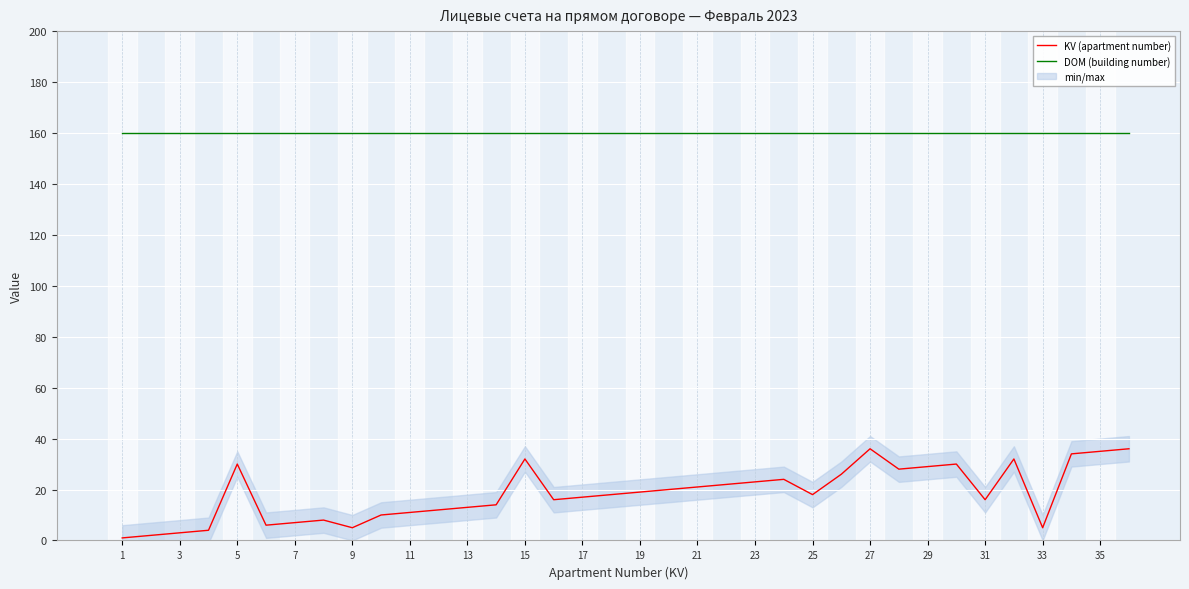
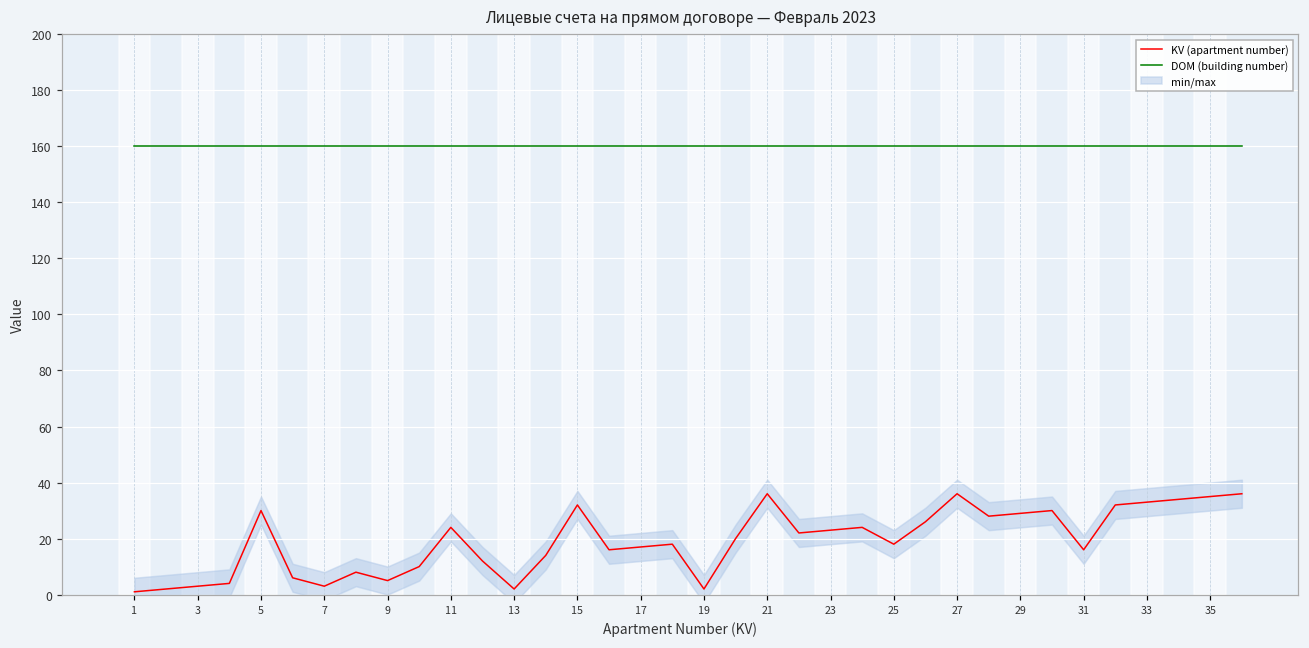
KV (apartment number), 7: 7 -> 3
KV (apartment number), 11: 11 -> 24
KV (apartment number), 13: 13 -> 2
KV (apartment number), 19: 19 -> 2
KV (apartment number), 21: 21 -> 36
KV (apartment number), 33: 5 -> 33
